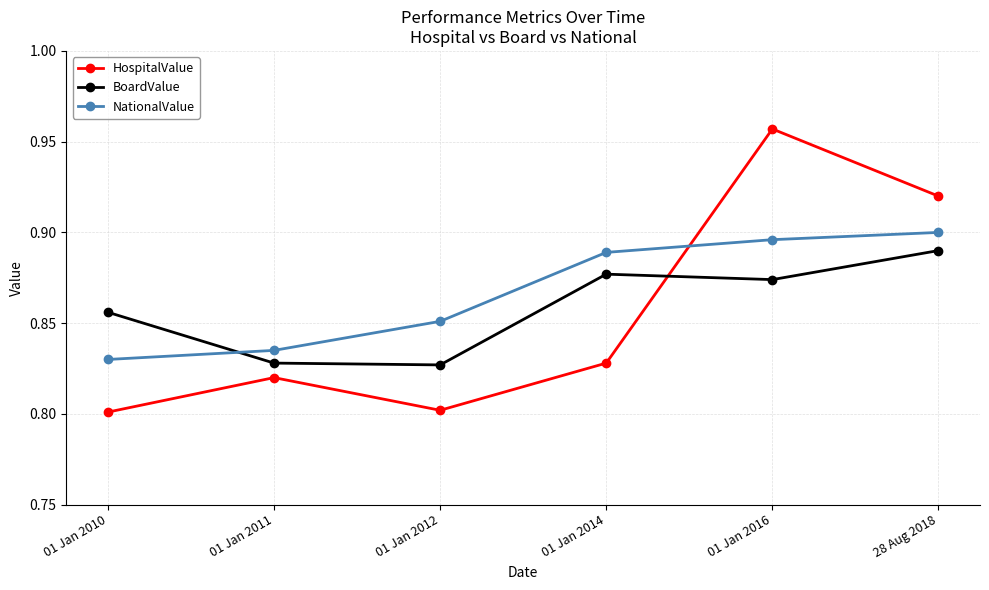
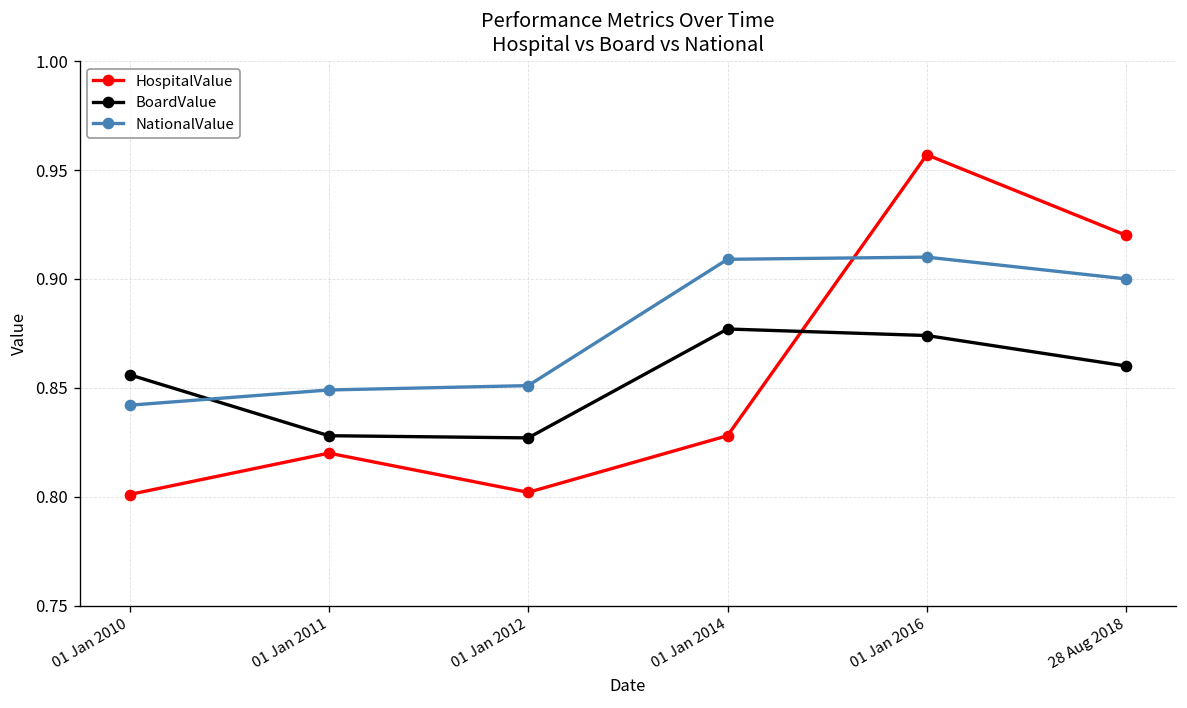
NationalValue, 01 Jan 2010: 0.830 -> 0.842
NationalValue, 01 Jan 2011: 0.835 -> 0.849
NationalValue, 01 Jan 2014: 0.889 -> 0.909
NationalValue, 01 Jan 2016: 0.896 -> 0.910
BoardValue, 28 Aug 2018: 0.89 -> 0.86
